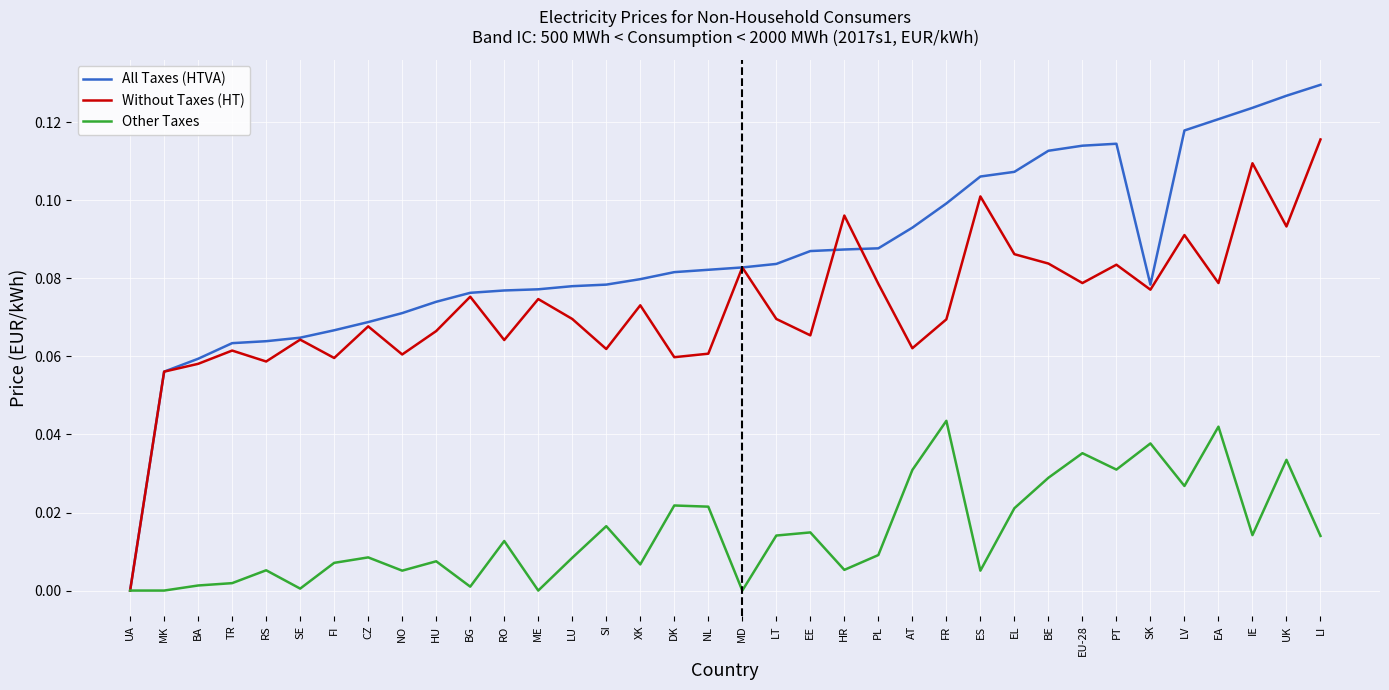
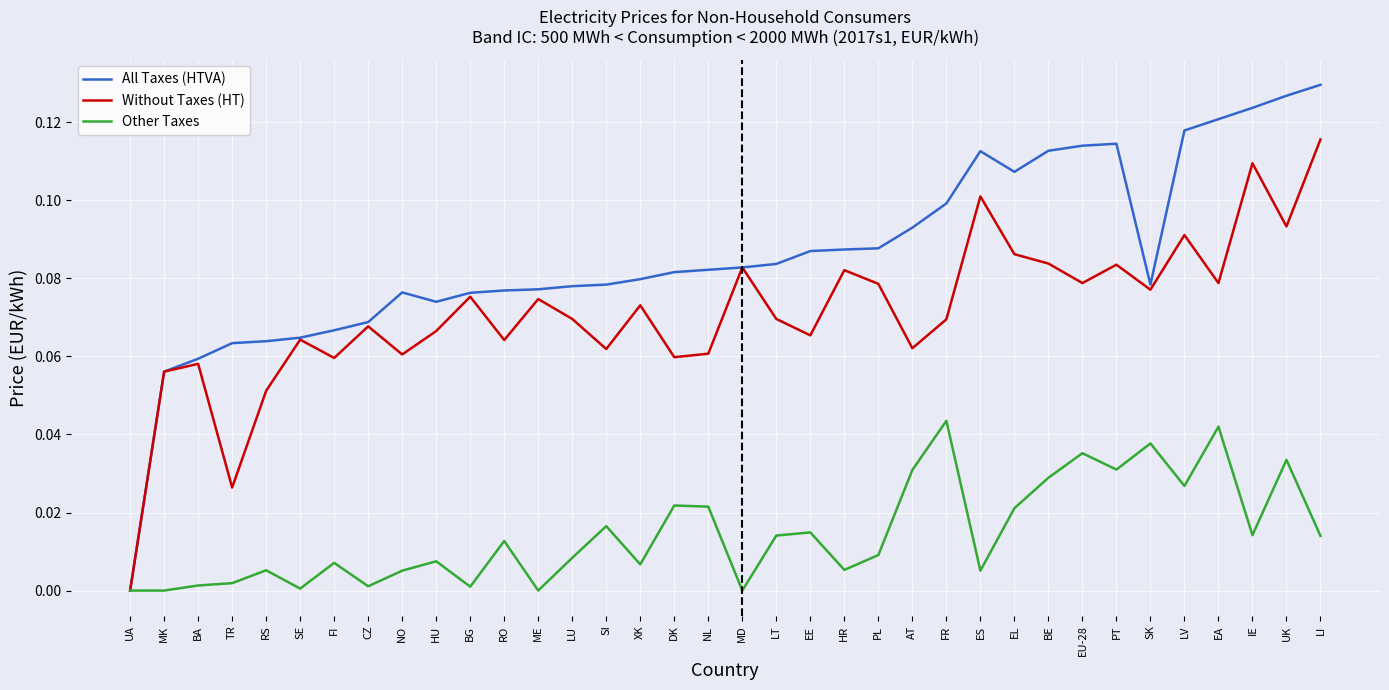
Without Taxes (HT), TR: 0.062 -> 0.026
Without Taxes (HT), RS: 0.059 -> 0.051
Other Taxes, CZ: 0.009 -> 0.001
All Taxes (HTVA), NO: 0.071 -> 0.076
Without Taxes (HT), HR: 0.096 -> 0.082
All Taxes (HTVA), ES: 0.106 -> 0.113
